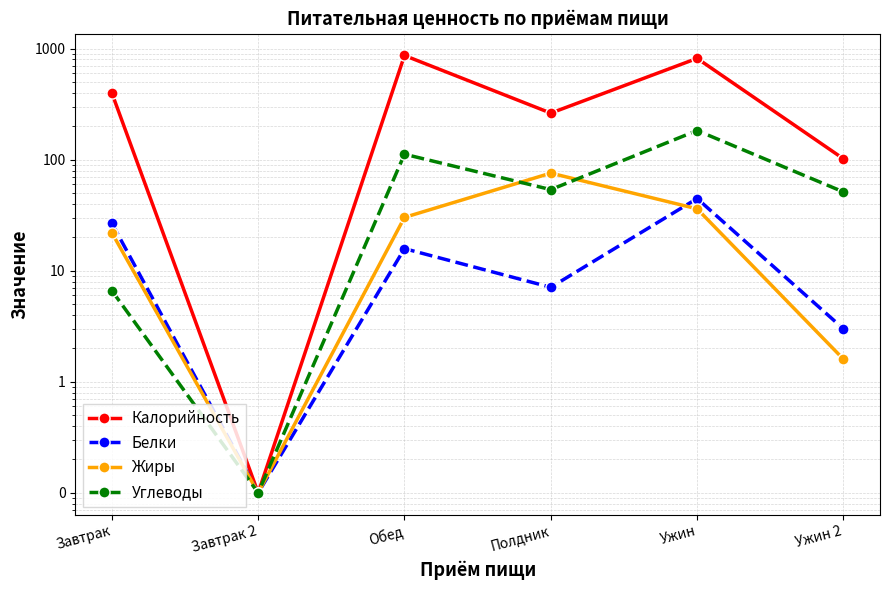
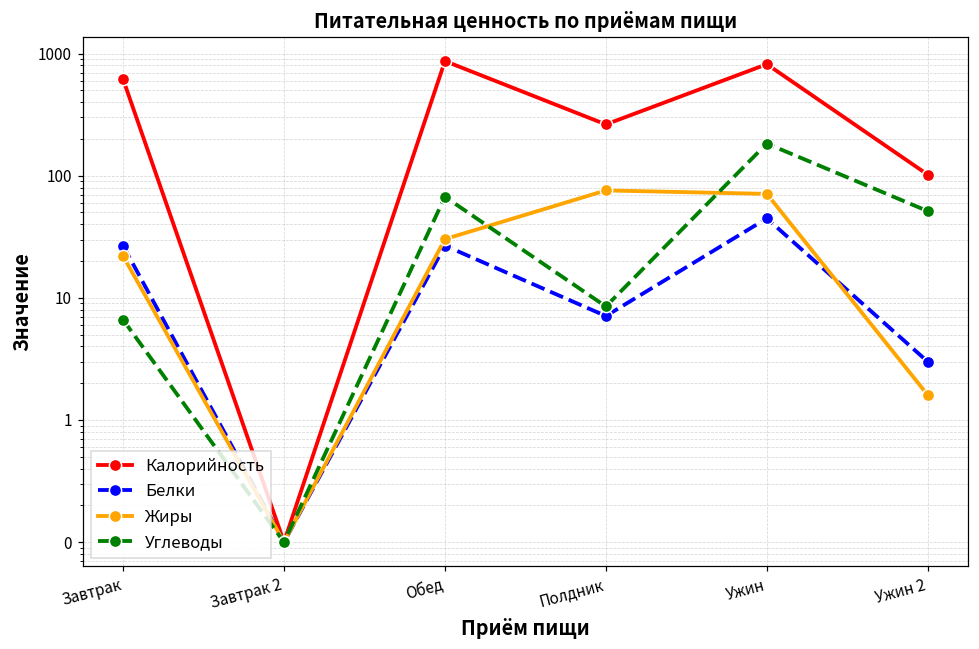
Калорийность, Завтрак: 400 -> 600
Белки, Обед: 16 -> 27
Углеводы, Обед: 110 -> 70
Углеводы, Полдник: 50 -> 9
Жиры, Ужин: 36 -> 70
